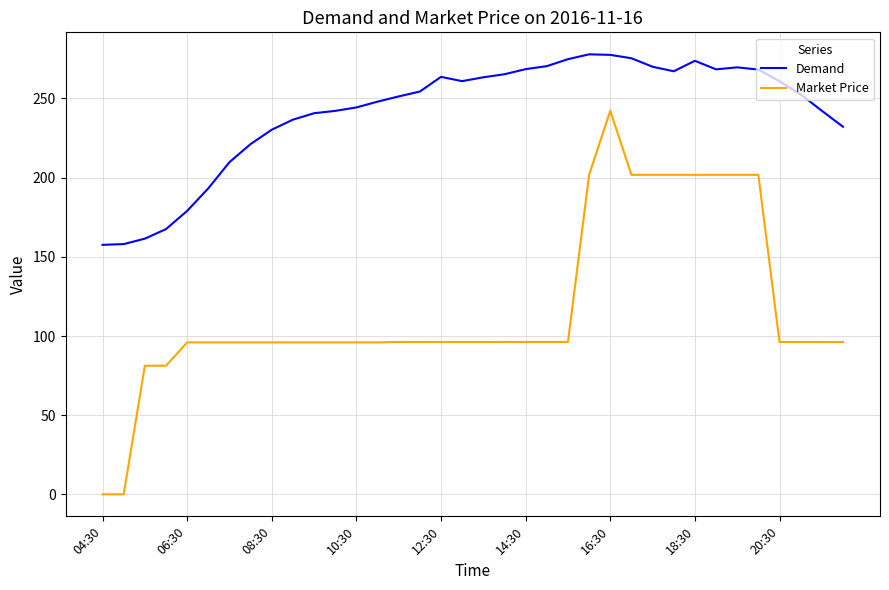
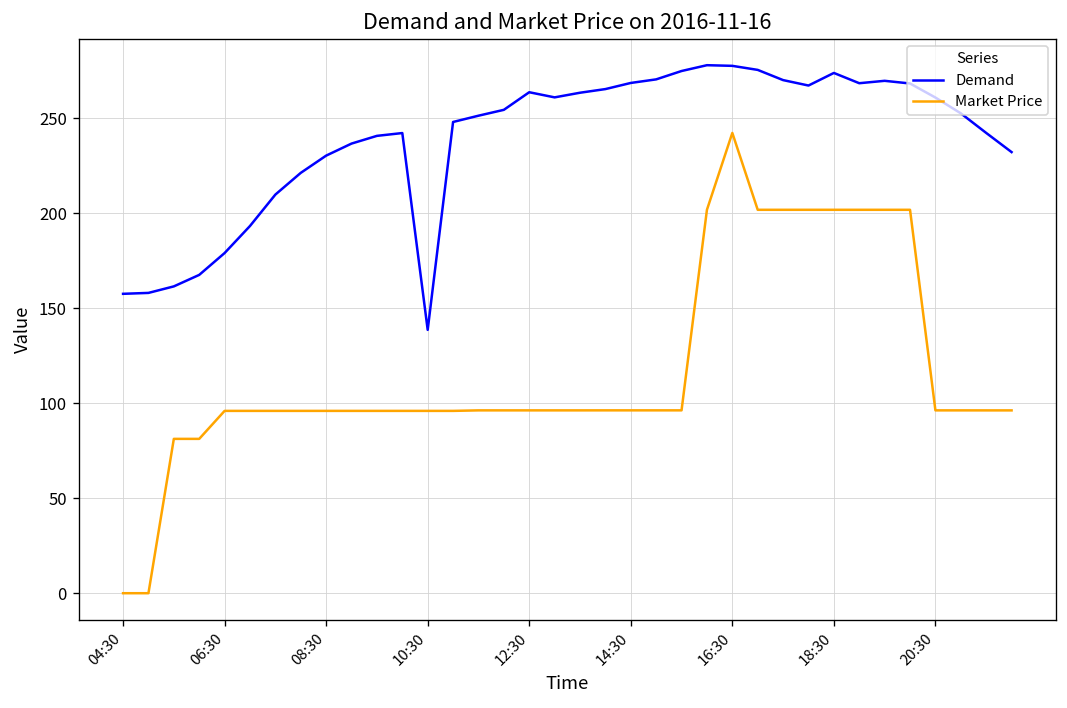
Demand, 10:30: 244 -> 139
